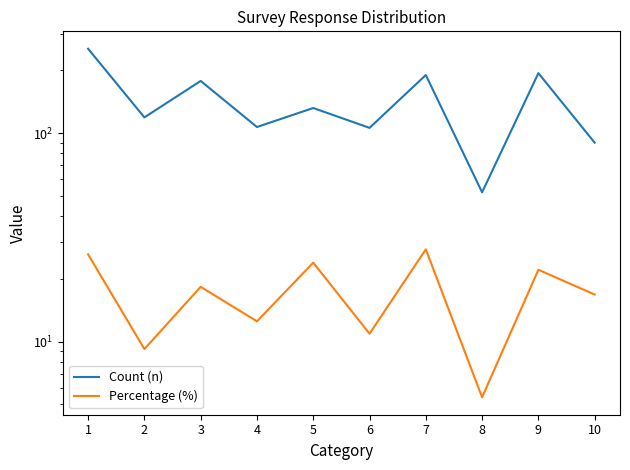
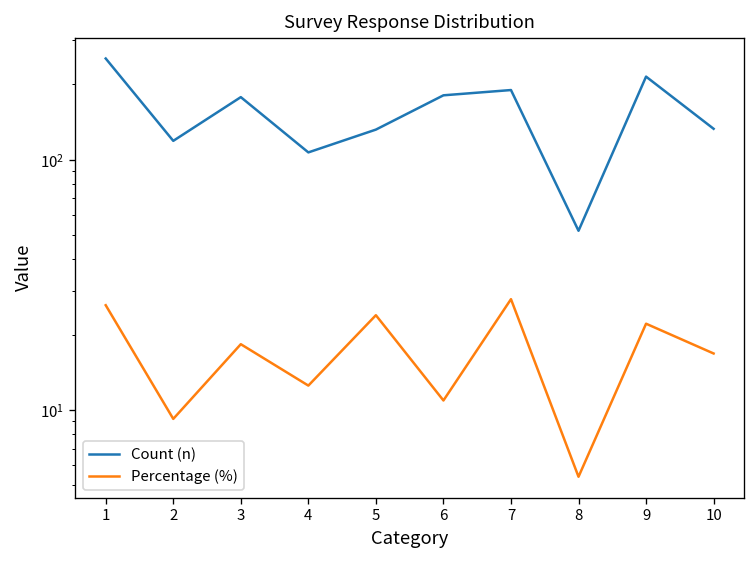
Count (n), 6: 110 -> 180
Count (n), 9: 190 -> 220
Count (n), 10: 90 -> 130
